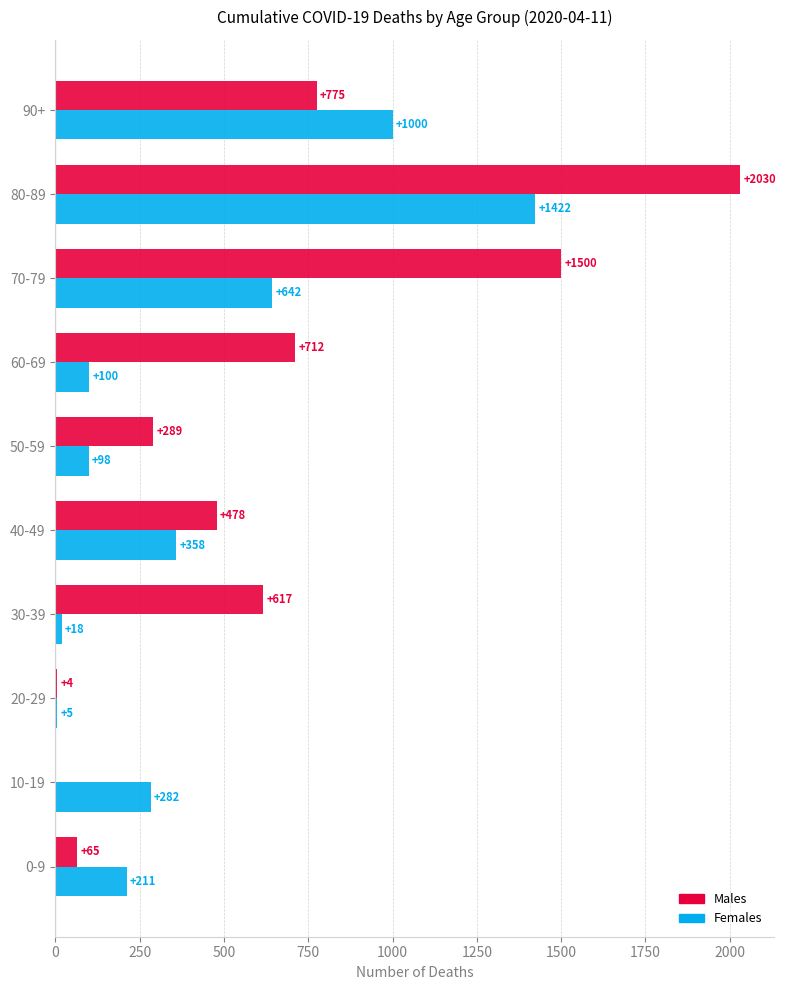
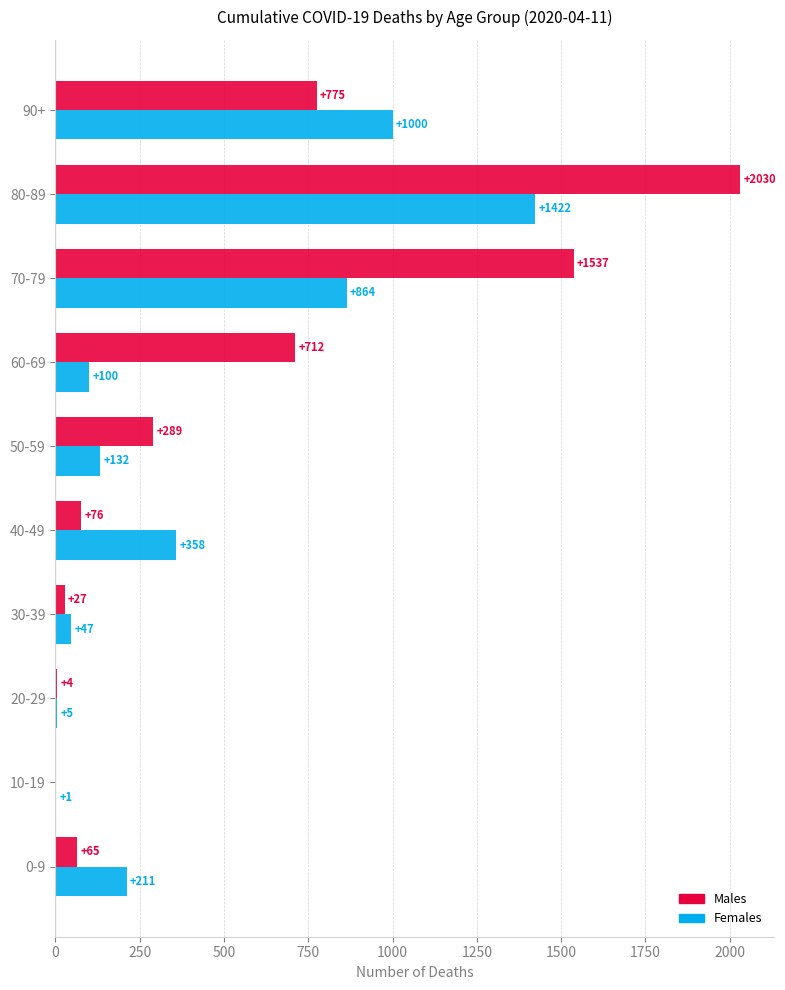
Males, 70-79: +1500 -> +1537
Females, 70-79: +642 -> +864
Females, 50-59: +98 -> +132
Males, 40-49: +478 -> +76
Males, 30-39: +617 -> +27
Females, 30-39: +18 -> +47
Females, 10-19: +282 -> +1
